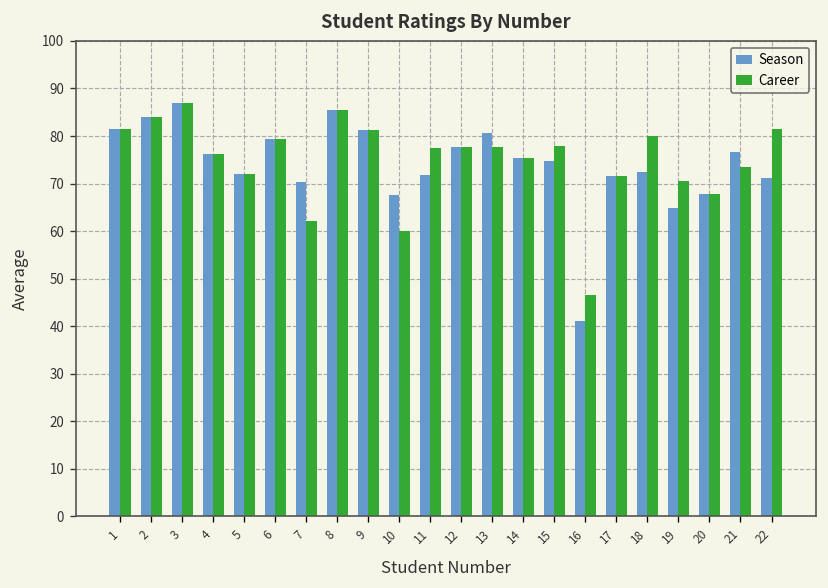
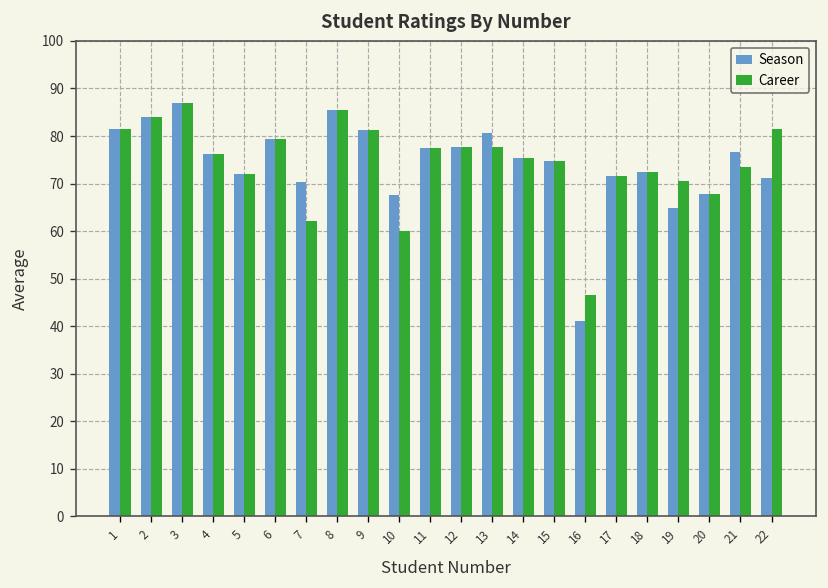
Season, 11: 72 -> 78
Career, 15: 78 -> 75
Career, 18: 80 -> 72
